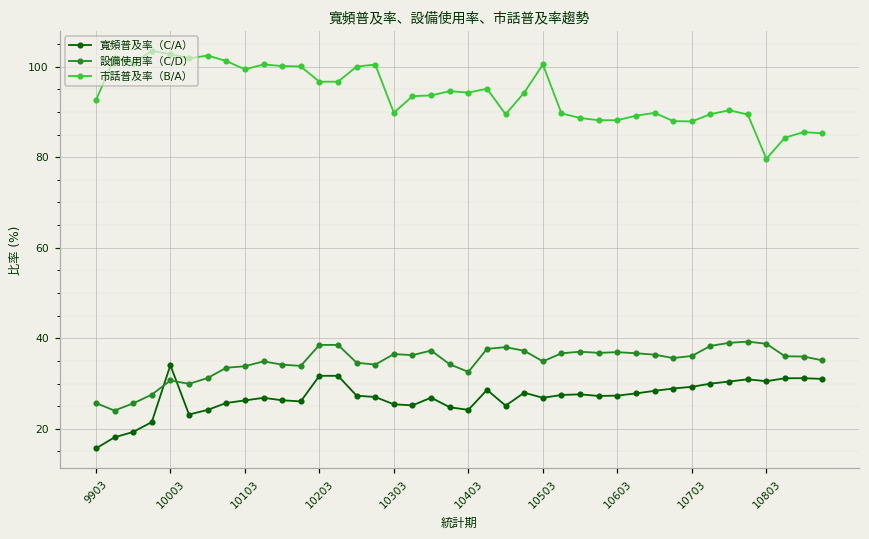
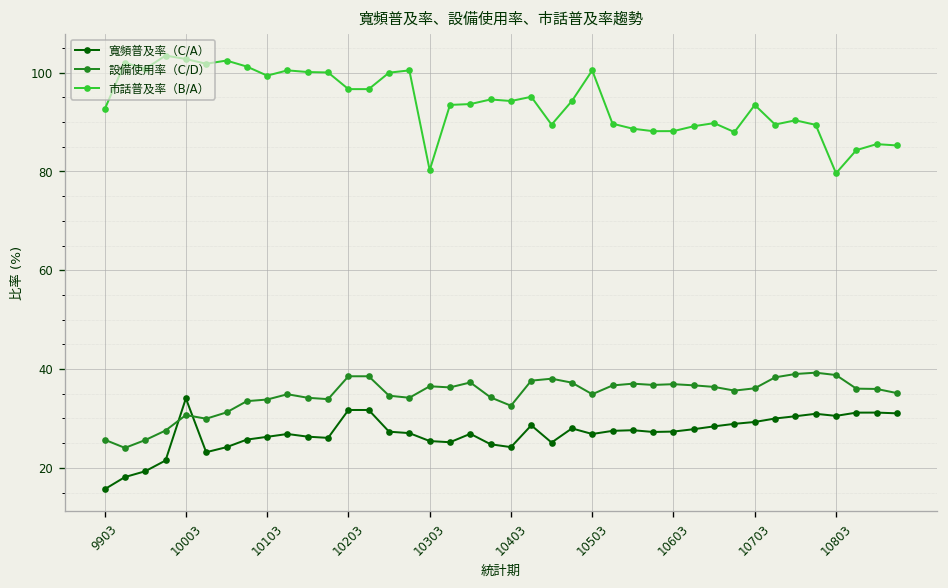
市話普及率（B/A）, 10303: 90 -> 80
市話普及率（B/A）, 10703: 88 -> 93
